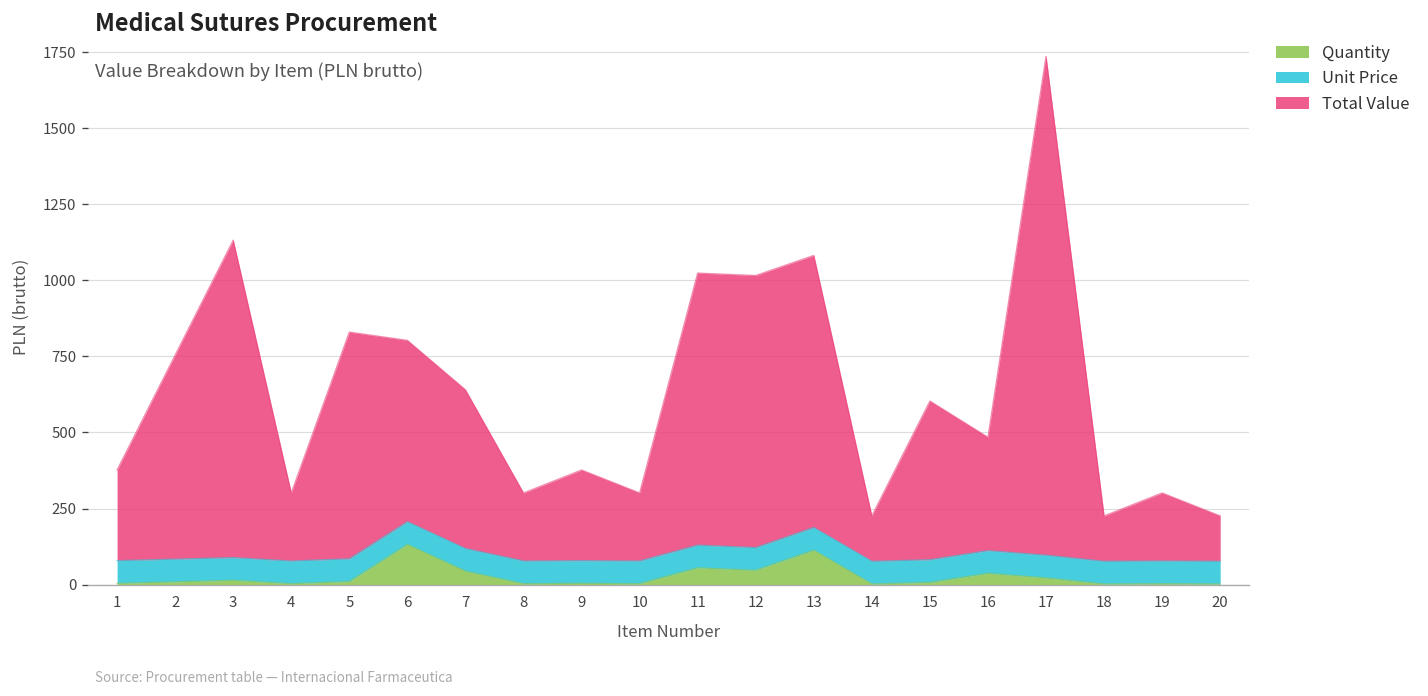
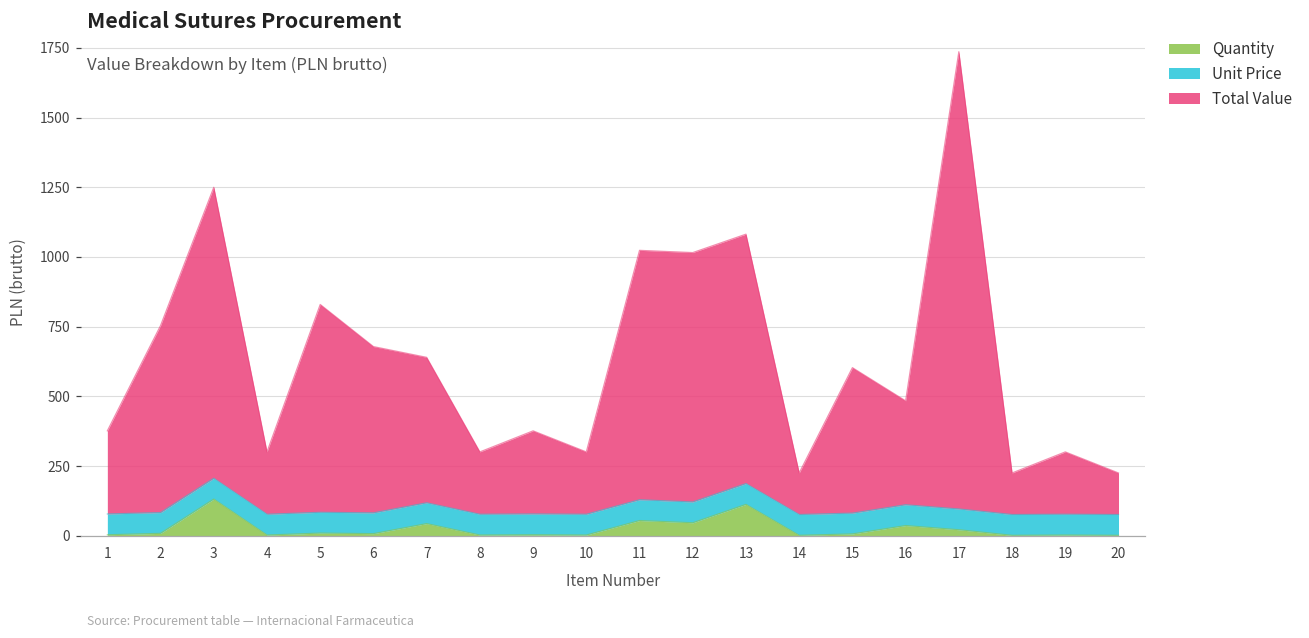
Quantity, 3: 10 -> 130
Quantity, 6: 130 -> 10
